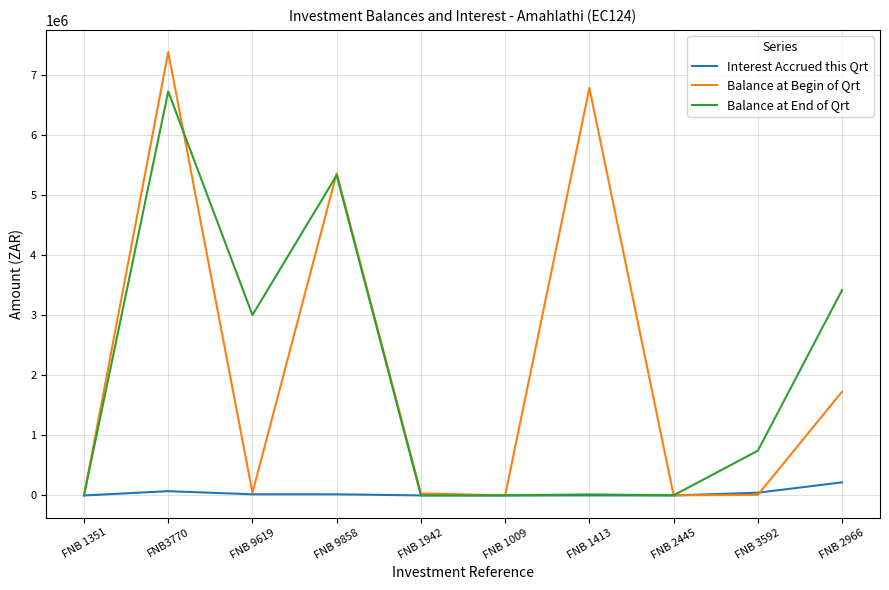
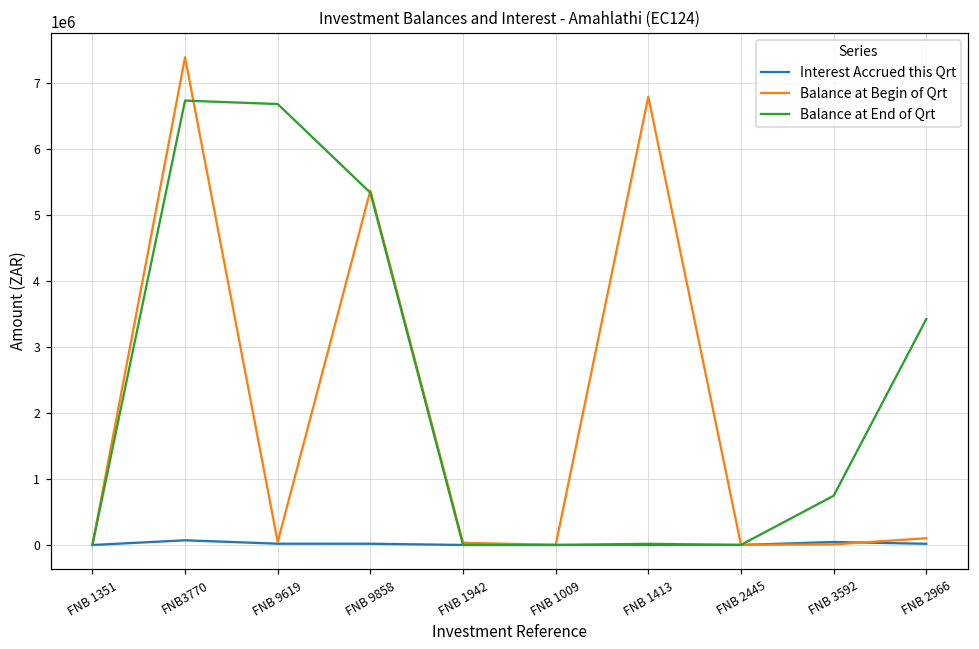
Balance at End of Qrt, FNB 9619: 3000000 -> 6700000
Interest Accrued this Qrt, FNB 2966: 200000 -> 0
Balance at Begin of Qrt, FNB 2966: 1700000 -> 100000
